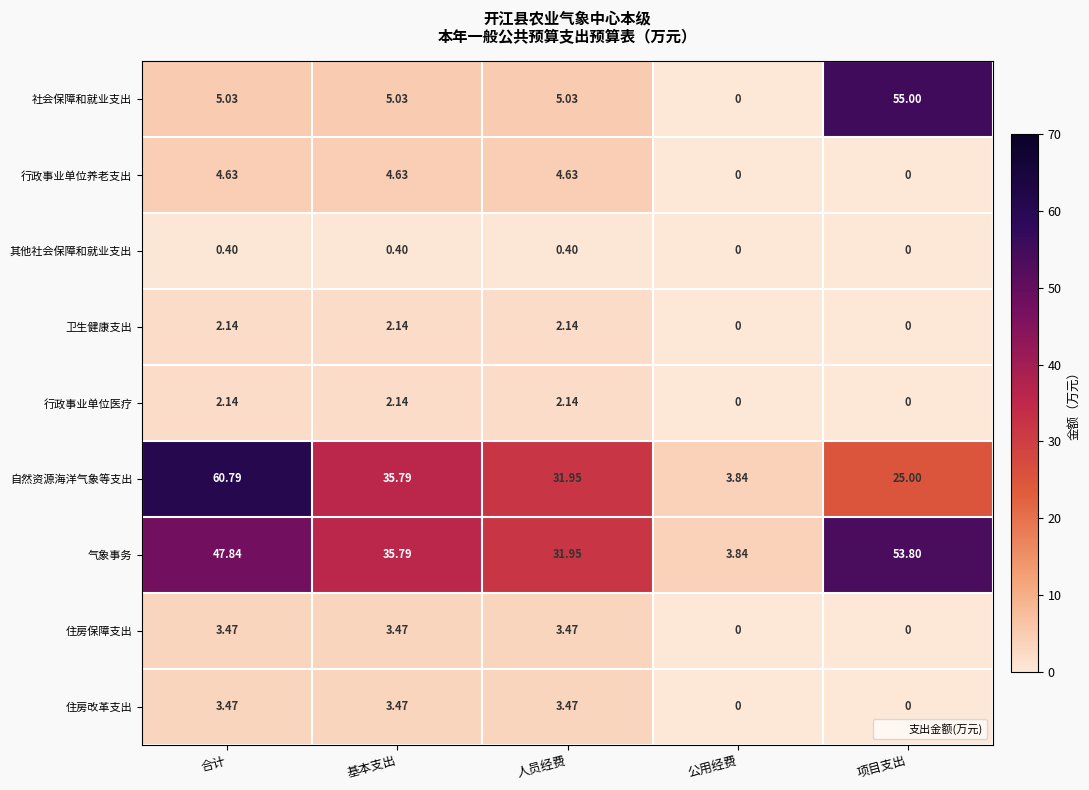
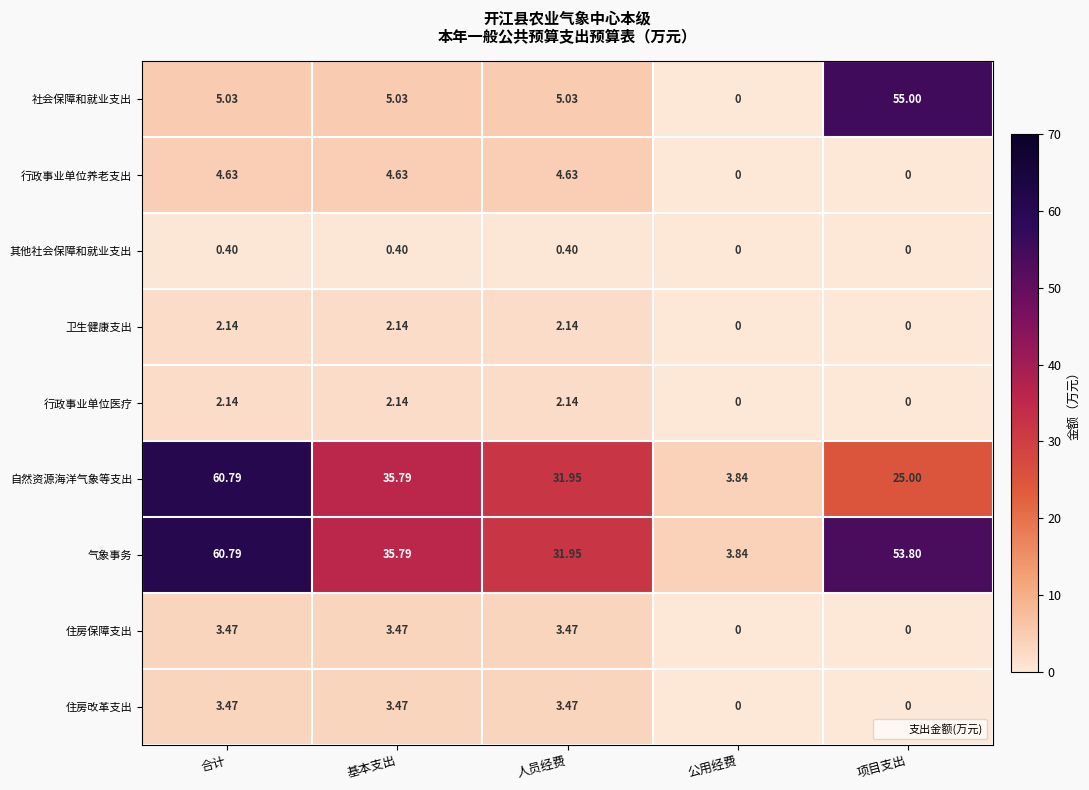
气象事务, 合计: 47.84 -> 60.79
